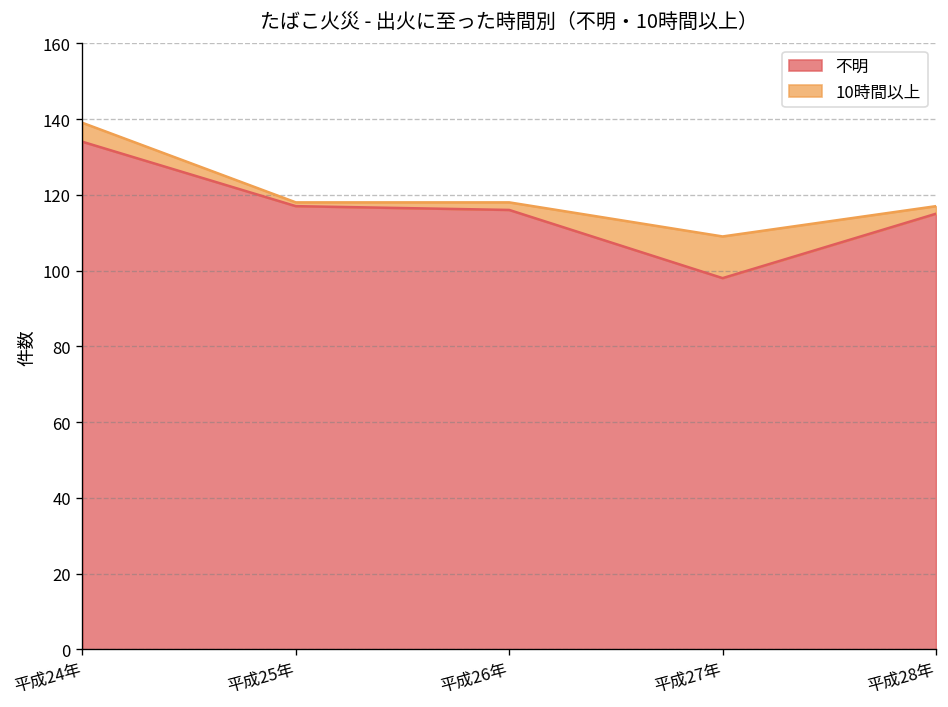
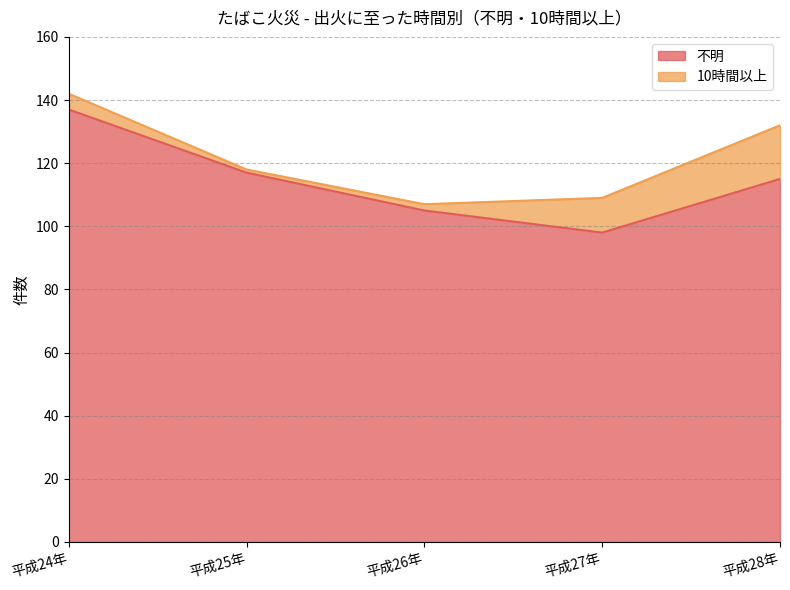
不明, 平成24年: 134 -> 137
不明, 平成26年: 116 -> 105
10時間以上, 平成28年: 2 -> 17
